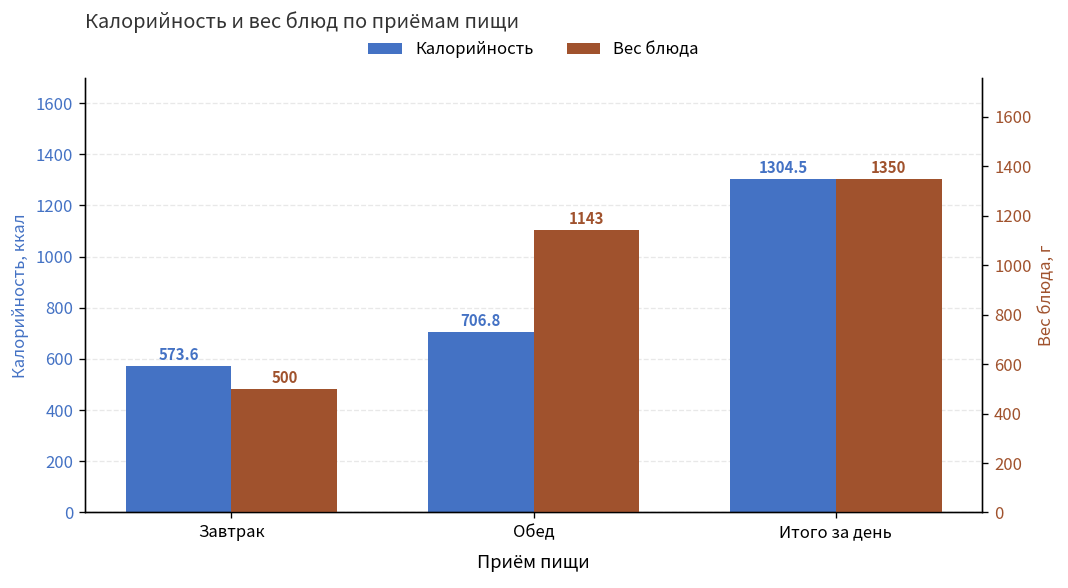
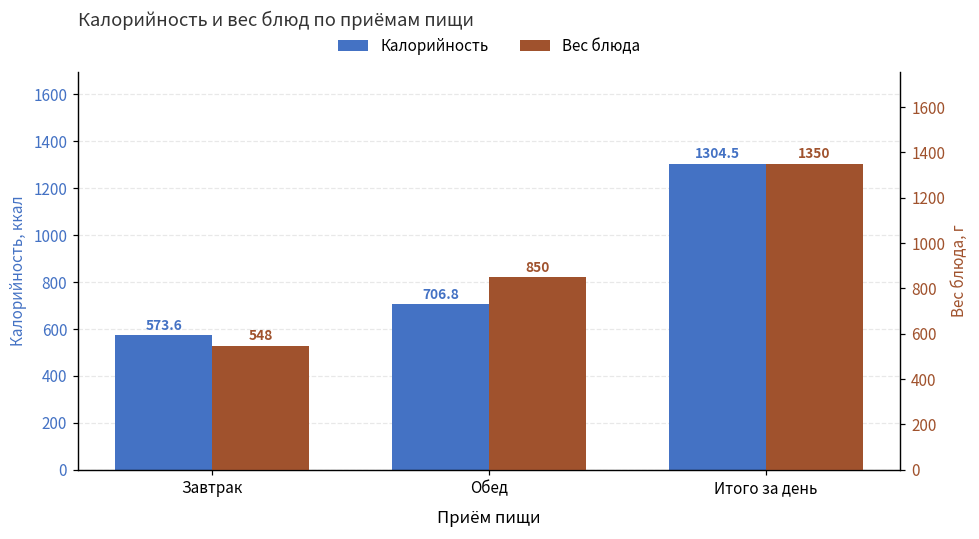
Вес блюда, Завтрак: 500 -> 548
Вес блюда, Обед: 1143 -> 850
